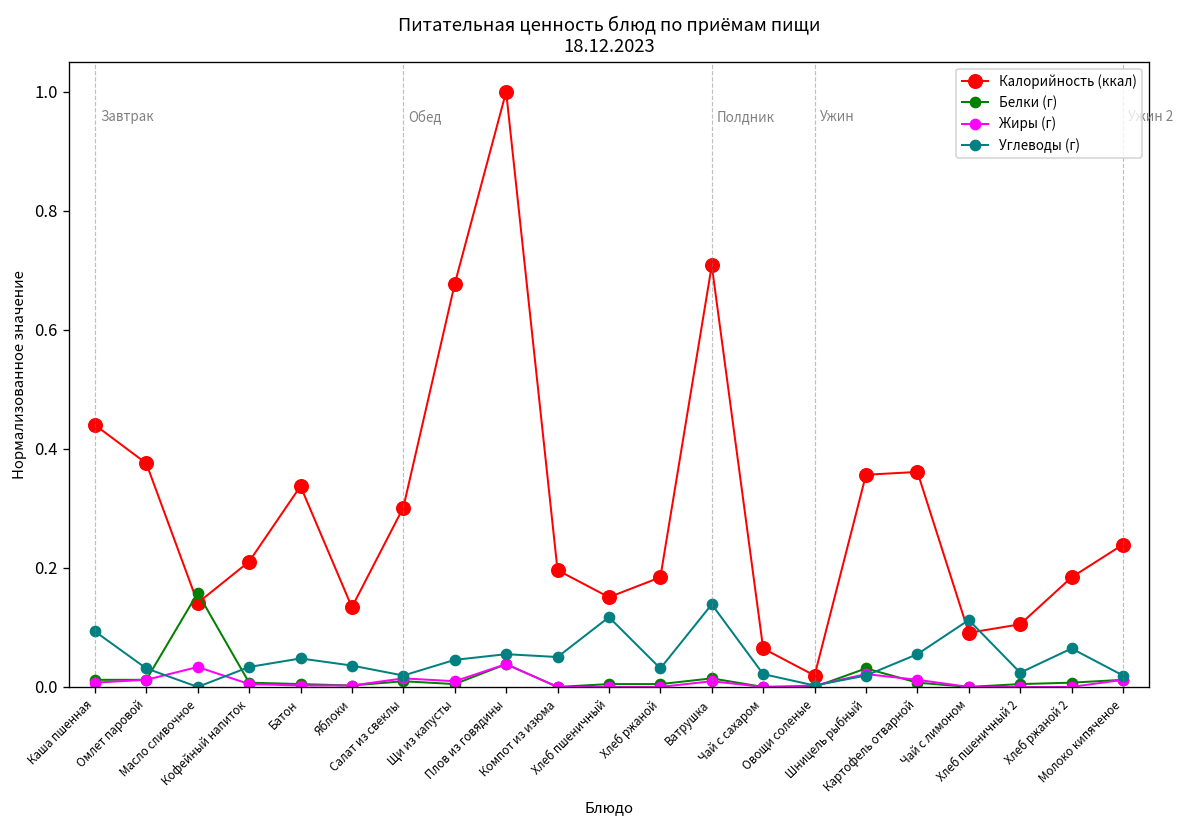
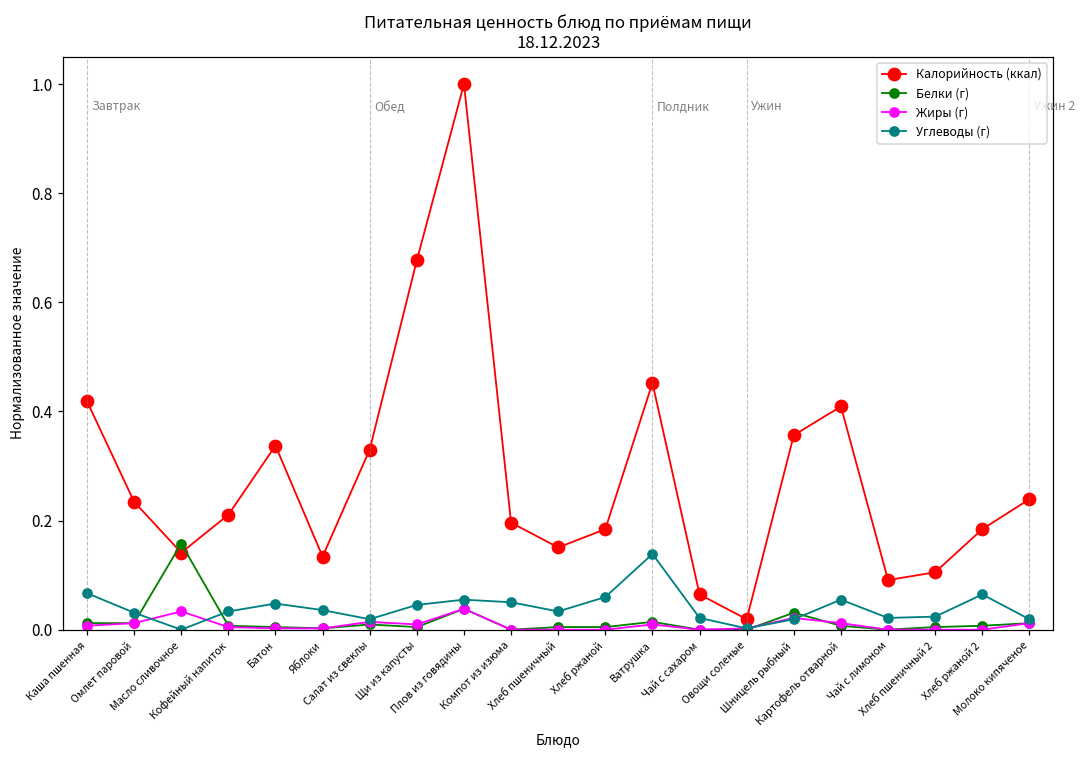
Калорийность (ккал), Каша пшенная: 0.44 -> 0.42
Углеводы (г), Каша пшенная: 0.09 -> 0.07
Калорийность (ккал), Омлет паровой: 0.38 -> 0.23
Калорийность (ккал), Салат из свеклы: 0.30 -> 0.33
Углеводы (г), Хлеб пшеничный: 0.12 -> 0.03
Углеводы (г), Хлеб ржаной: 0.03 -> 0.06
Калорийность (ккал), Ватрушка: 0.71 -> 0.45
Калорийность (ккал), Картофель отварной: 0.36 -> 0.41
Углеводы (г), Чай с лимоном: 0.11 -> 0.02
